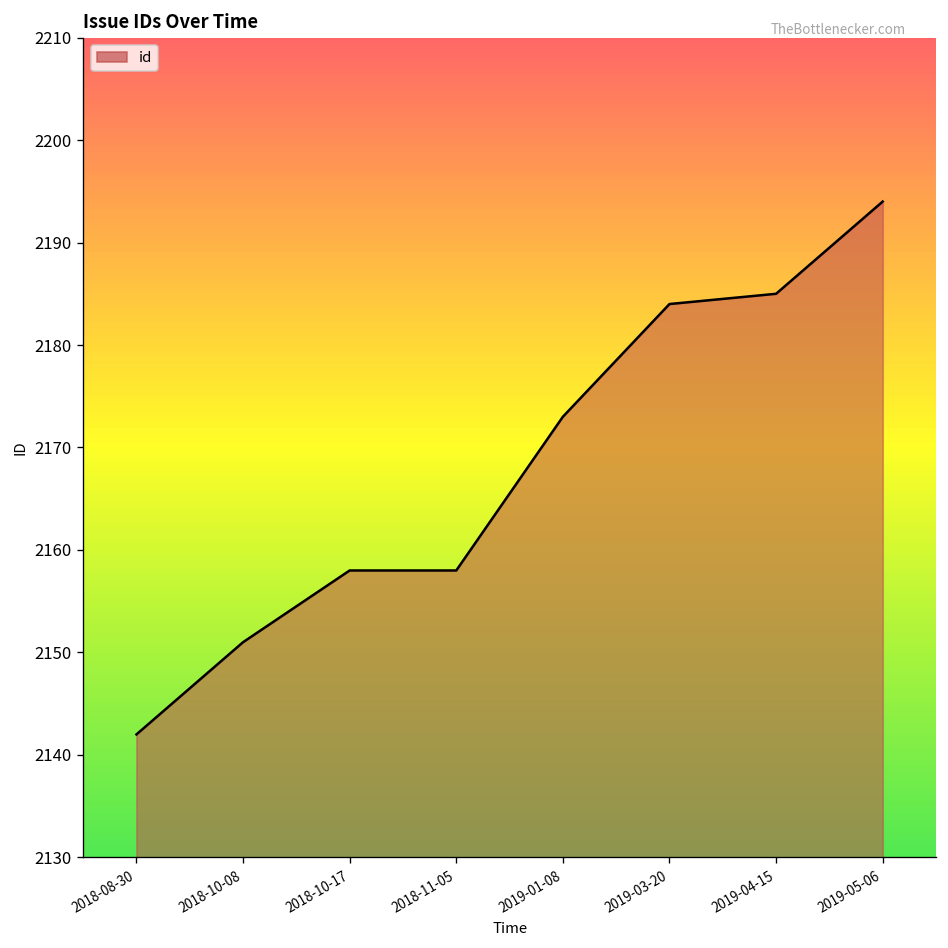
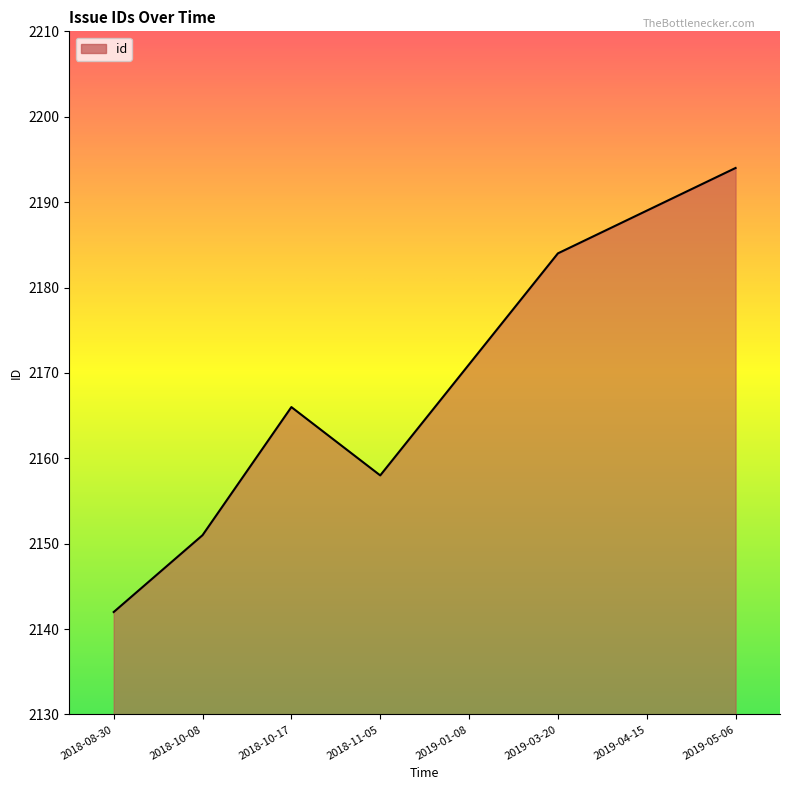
2018-10-17: 2158 -> 2166
2019-01-08: 2173 -> 2171
2019-04-15: 2185 -> 2189
